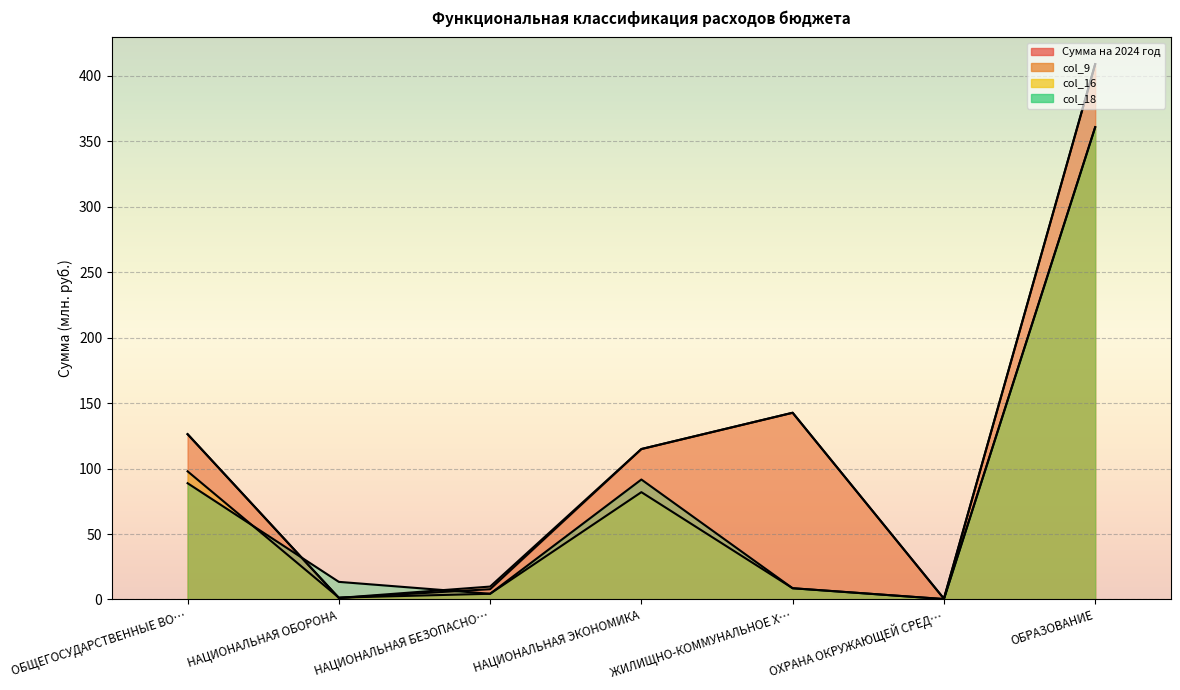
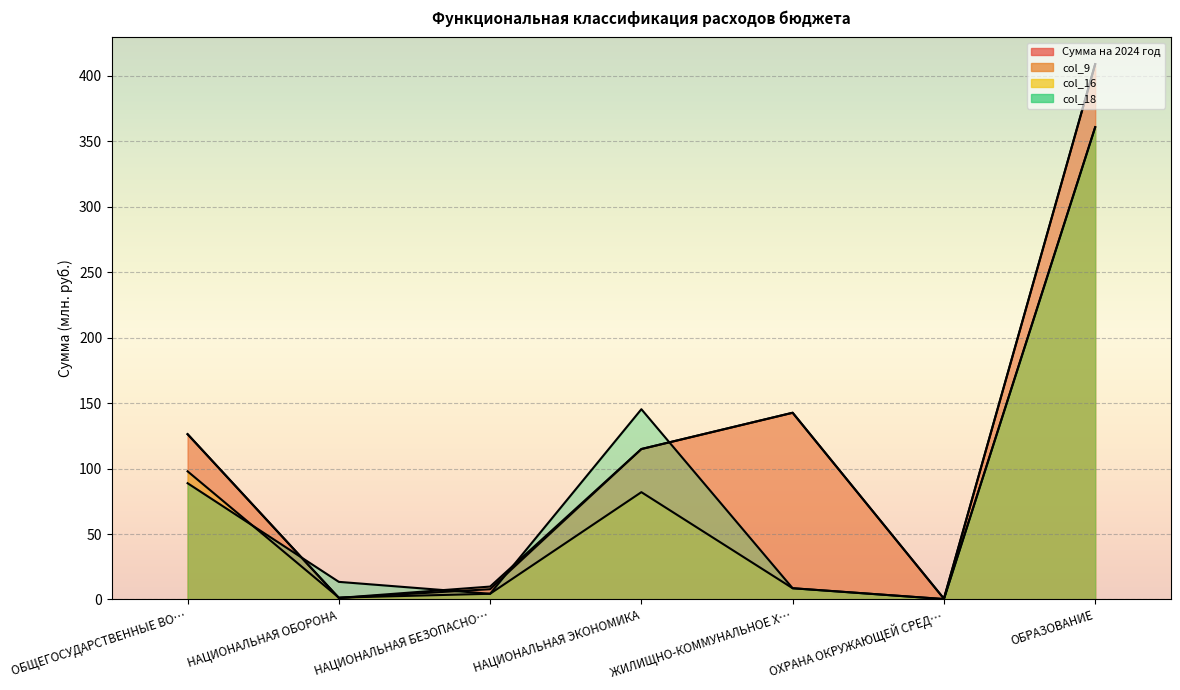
col_18, НАЦИОНАЛЬНАЯ ЭКОНОМИКА: 92 -> 145
